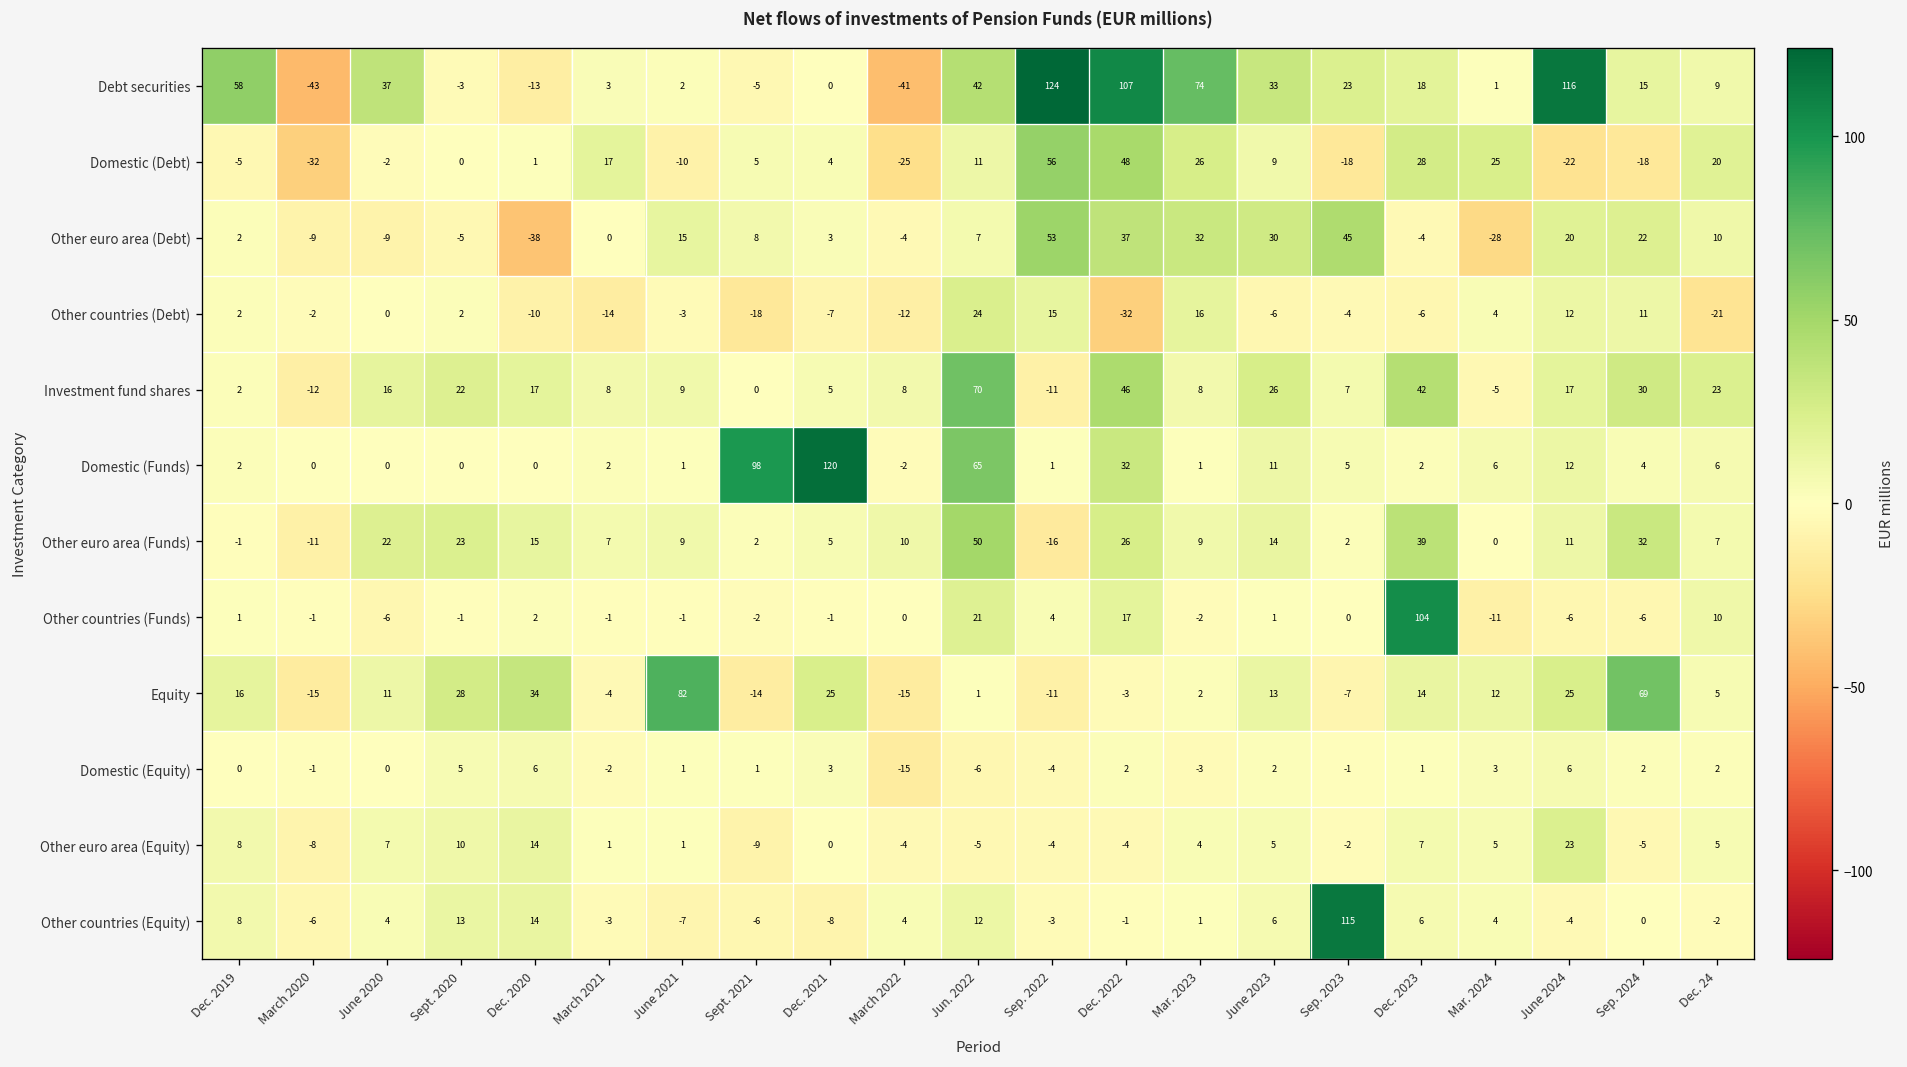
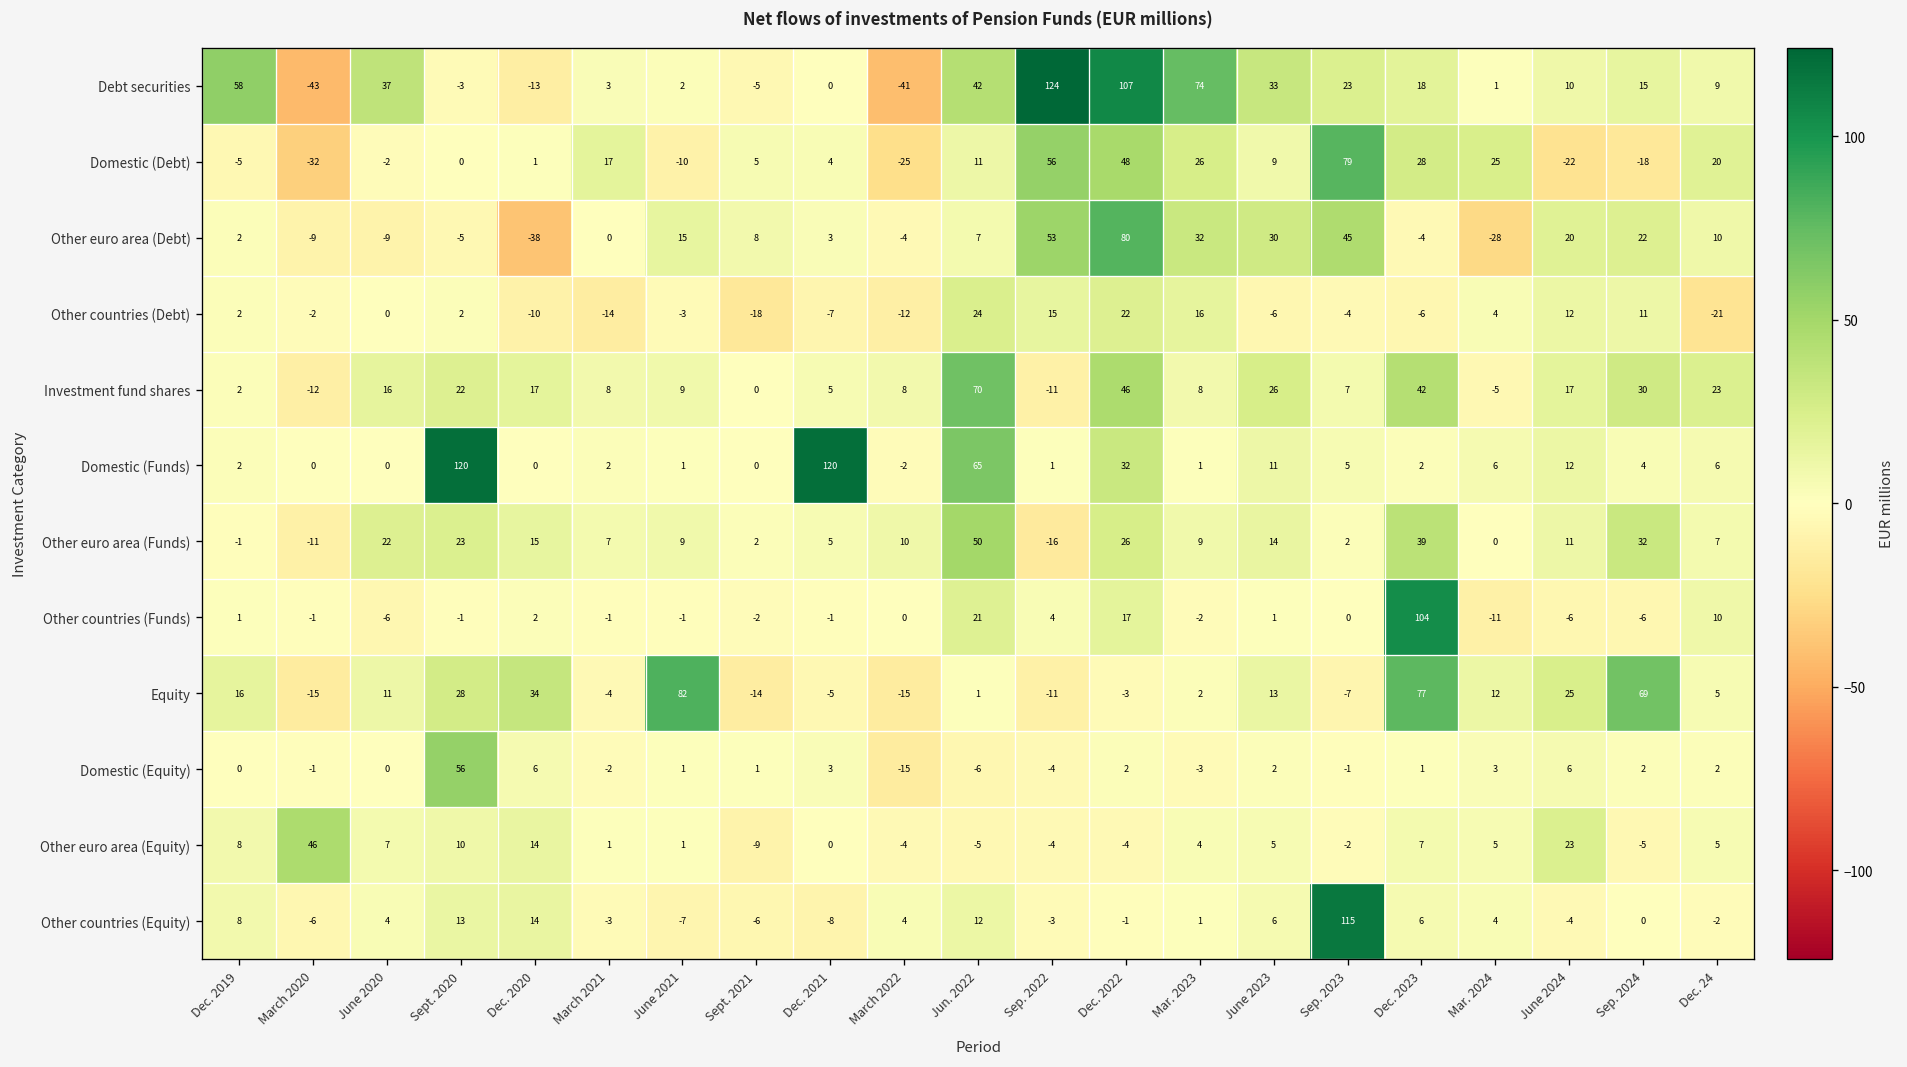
Debt securities, June 2024: 116 -> 10
Domestic (Debt), Sep. 2023: -18 -> 79
Other euro area (Debt), Dec. 2022: 37 -> 80
Other countries (Debt), Dec. 2022: -32 -> 22
Domestic (Funds), Sept. 2020: 0 -> 120
Domestic (Funds), Sept. 2021: 98 -> 0
Equity, Dec. 2021: 25 -> -5
Equity, Dec. 2023: 14 -> 77
Domestic (Equity), Sept. 2020: 5 -> 56
Other euro area (Equity), March 2020: -8 -> 46
